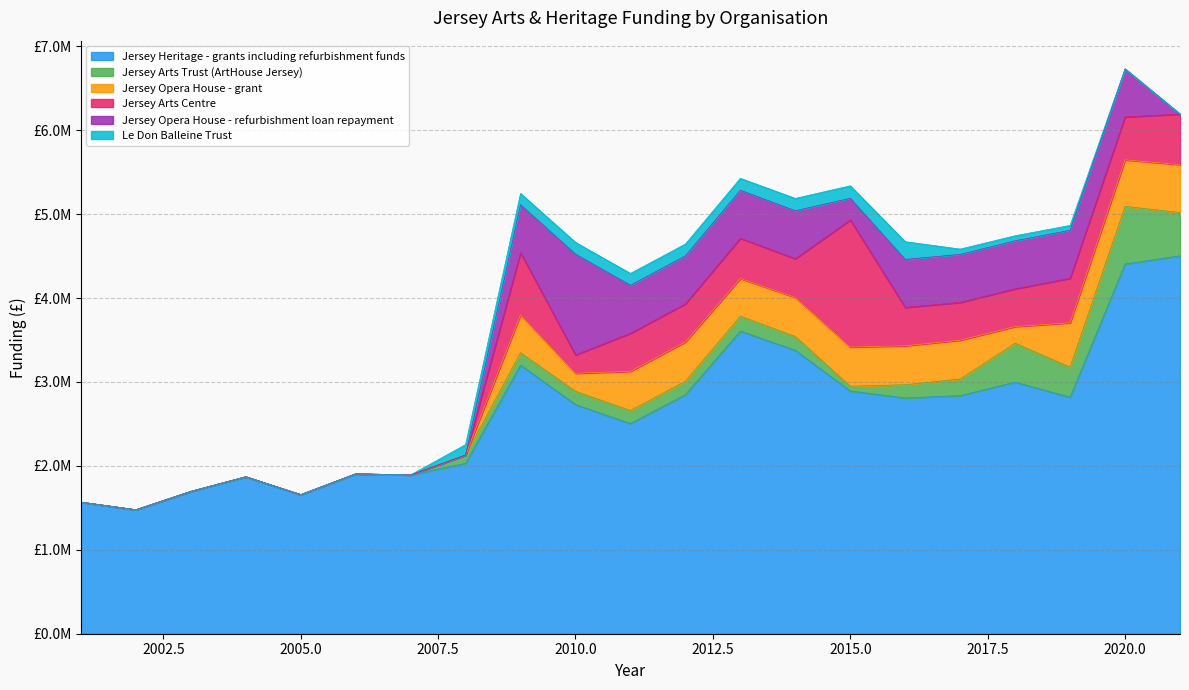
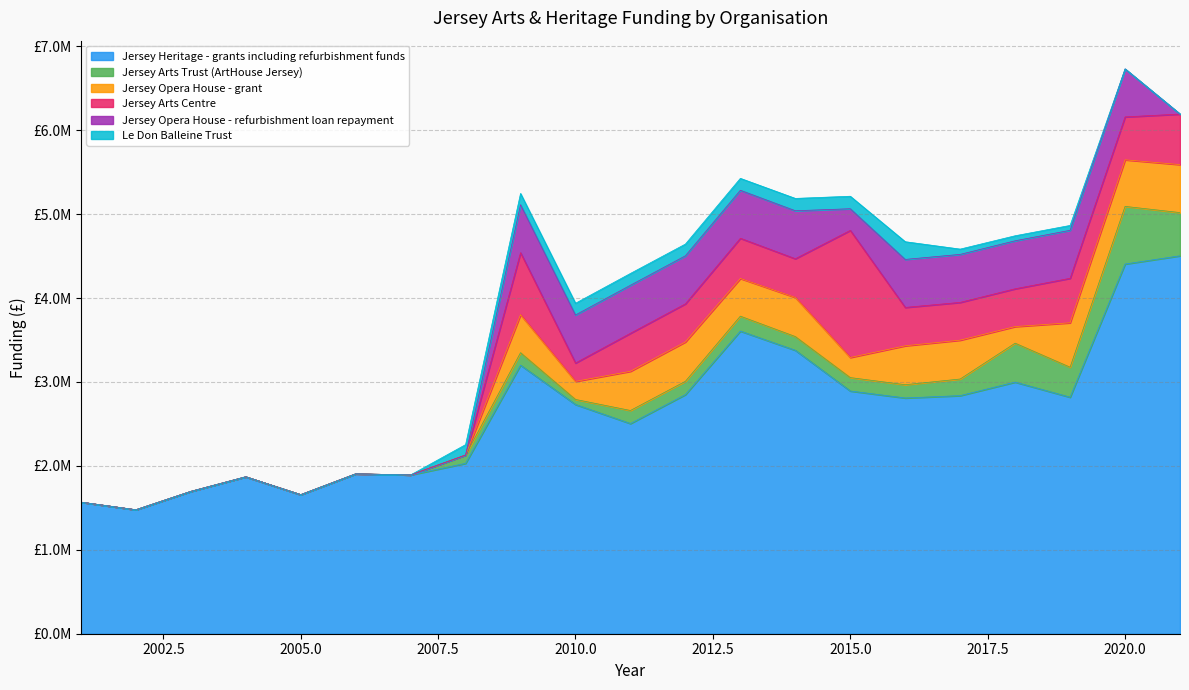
Jersey Arts Trust (ArtHouse Jersey), 2010.0: £200000 -> £100000
Jersey Opera House - refurbishment loan repayment, 2010.0: £1200000 -> £600000
Jersey Arts Trust (ArtHouse Jersey), 2015.0: £100000 -> £200000
Jersey Opera House - grant, 2015.0: £500000 -> £200000
